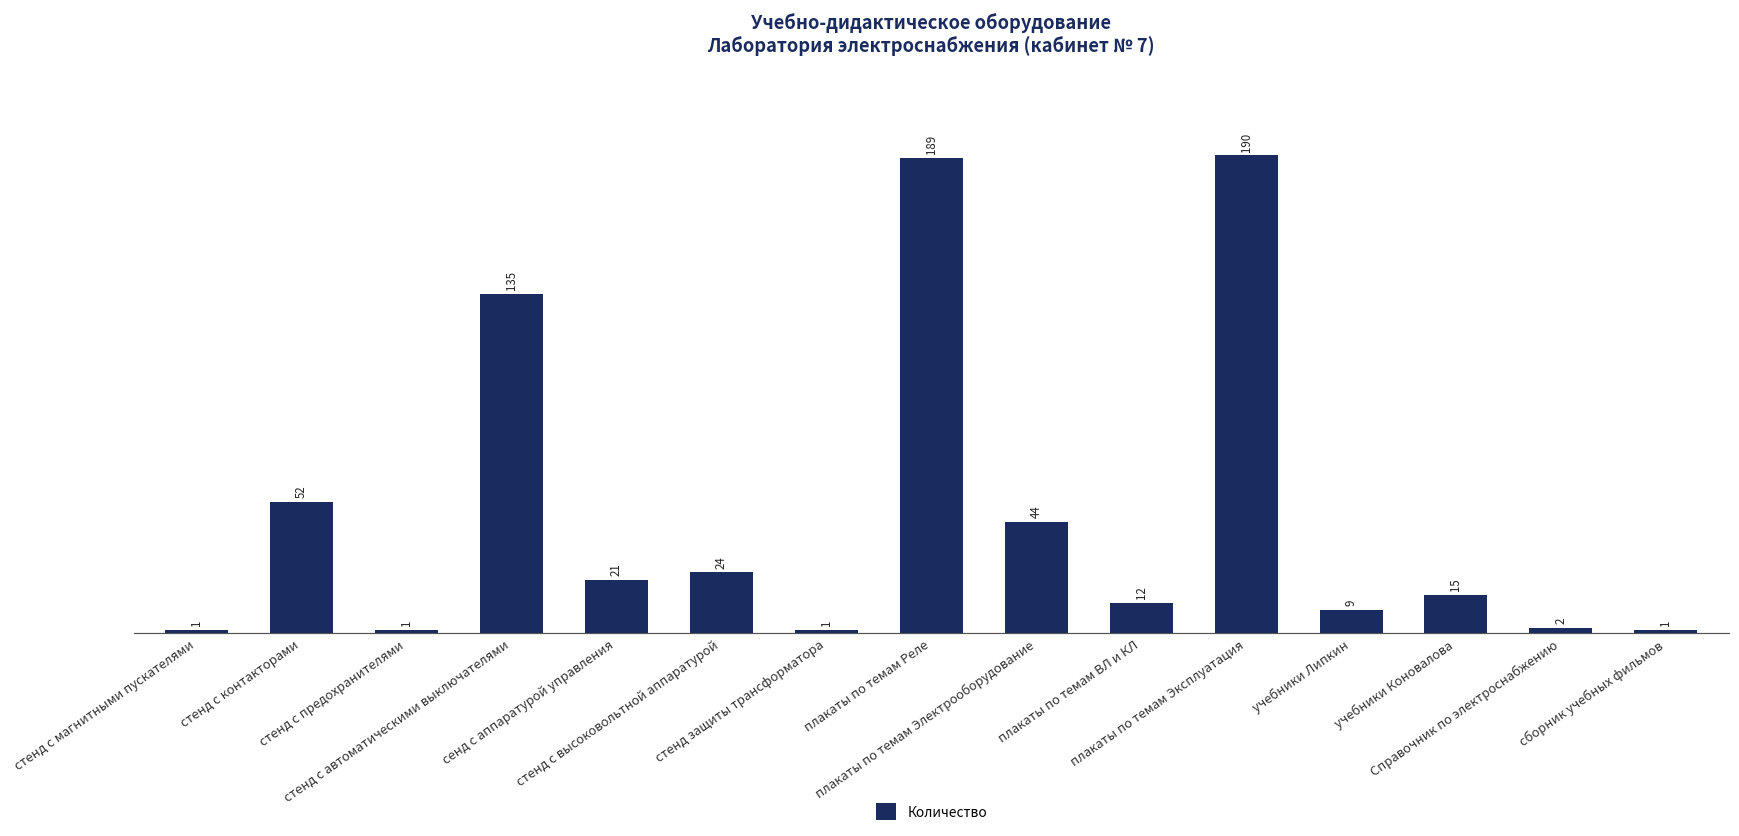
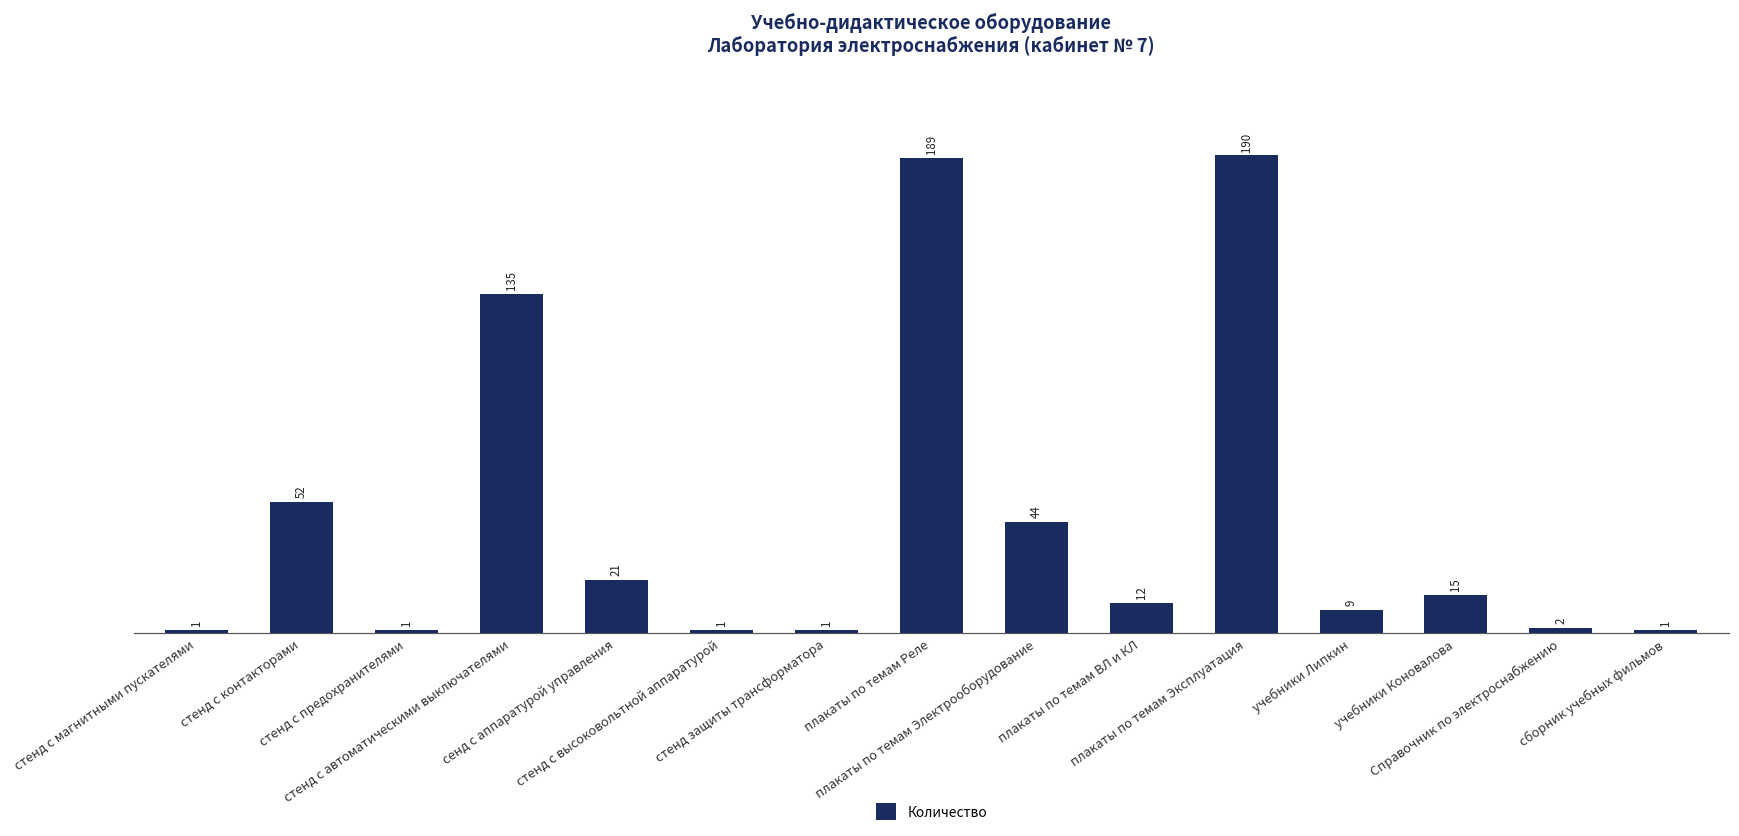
стенд с высоковольтной аппаратурой: 24 -> 1
